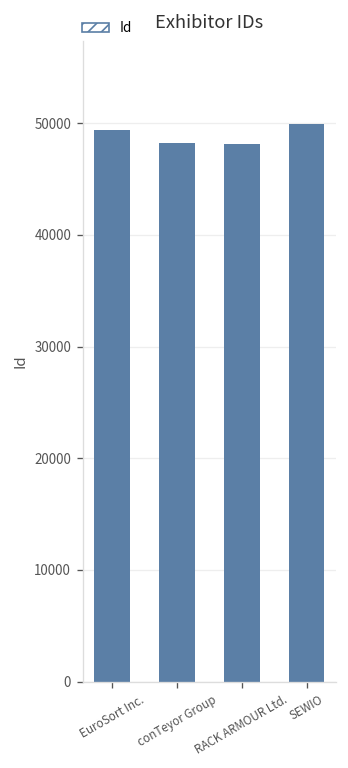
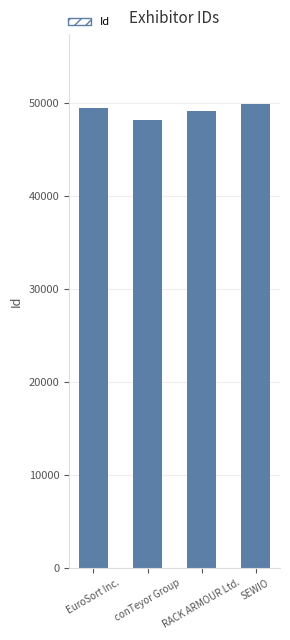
RACK ARMOUR Ltd.: 48000 -> 49000
